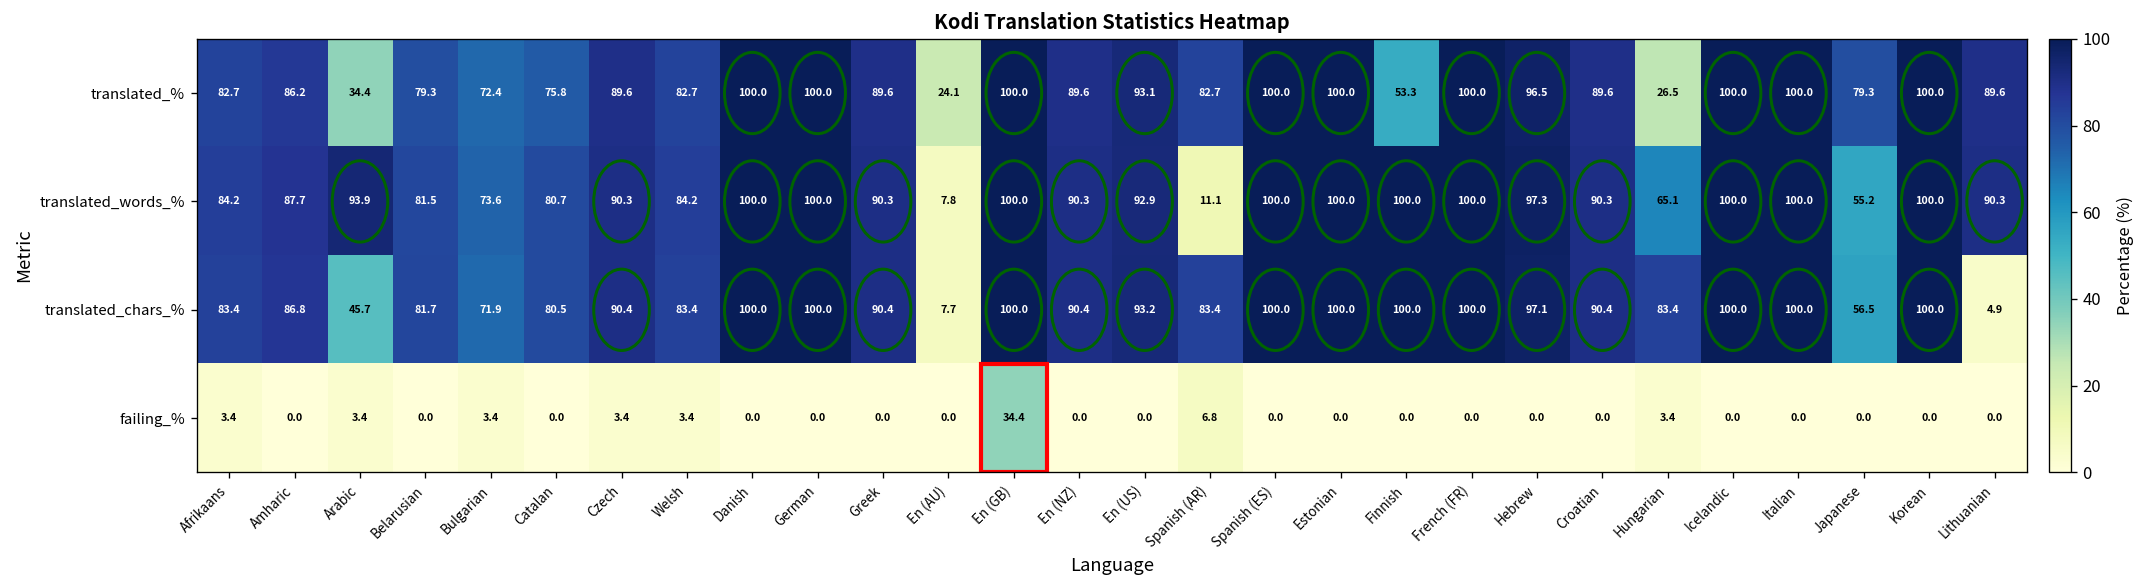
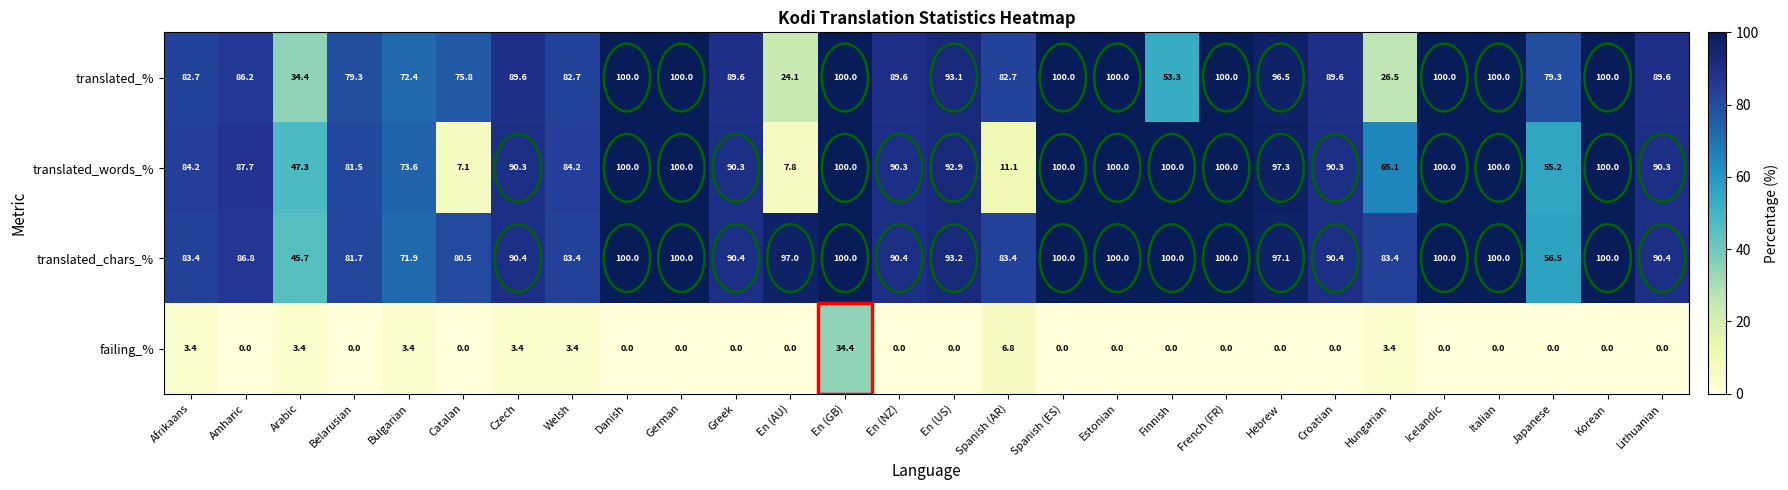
translated_words_%, Arabic: 93.9 -> 47.3
translated_words_%, Catalan: 80.7 -> 7.1
translated_chars_%, En (AU): 7.7 -> 97.0
translated_chars_%, Lithuanian: 4.9 -> 90.4
